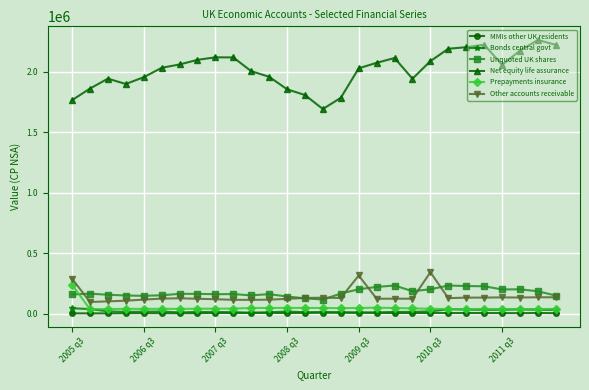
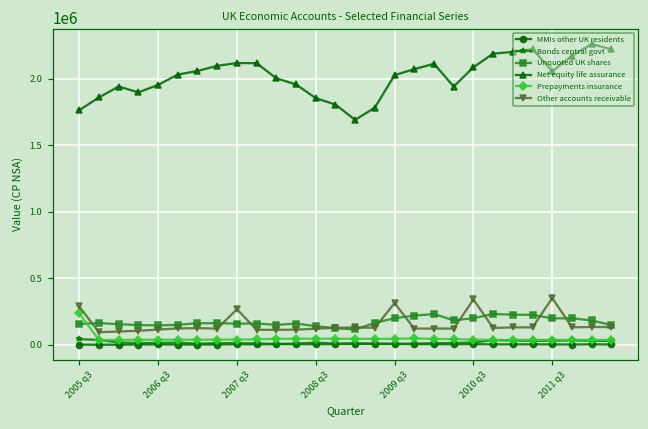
Other accounts receivable, 2007 q3: 120000 -> 270000
Other accounts receivable, 2011 q3: 130000 -> 350000
